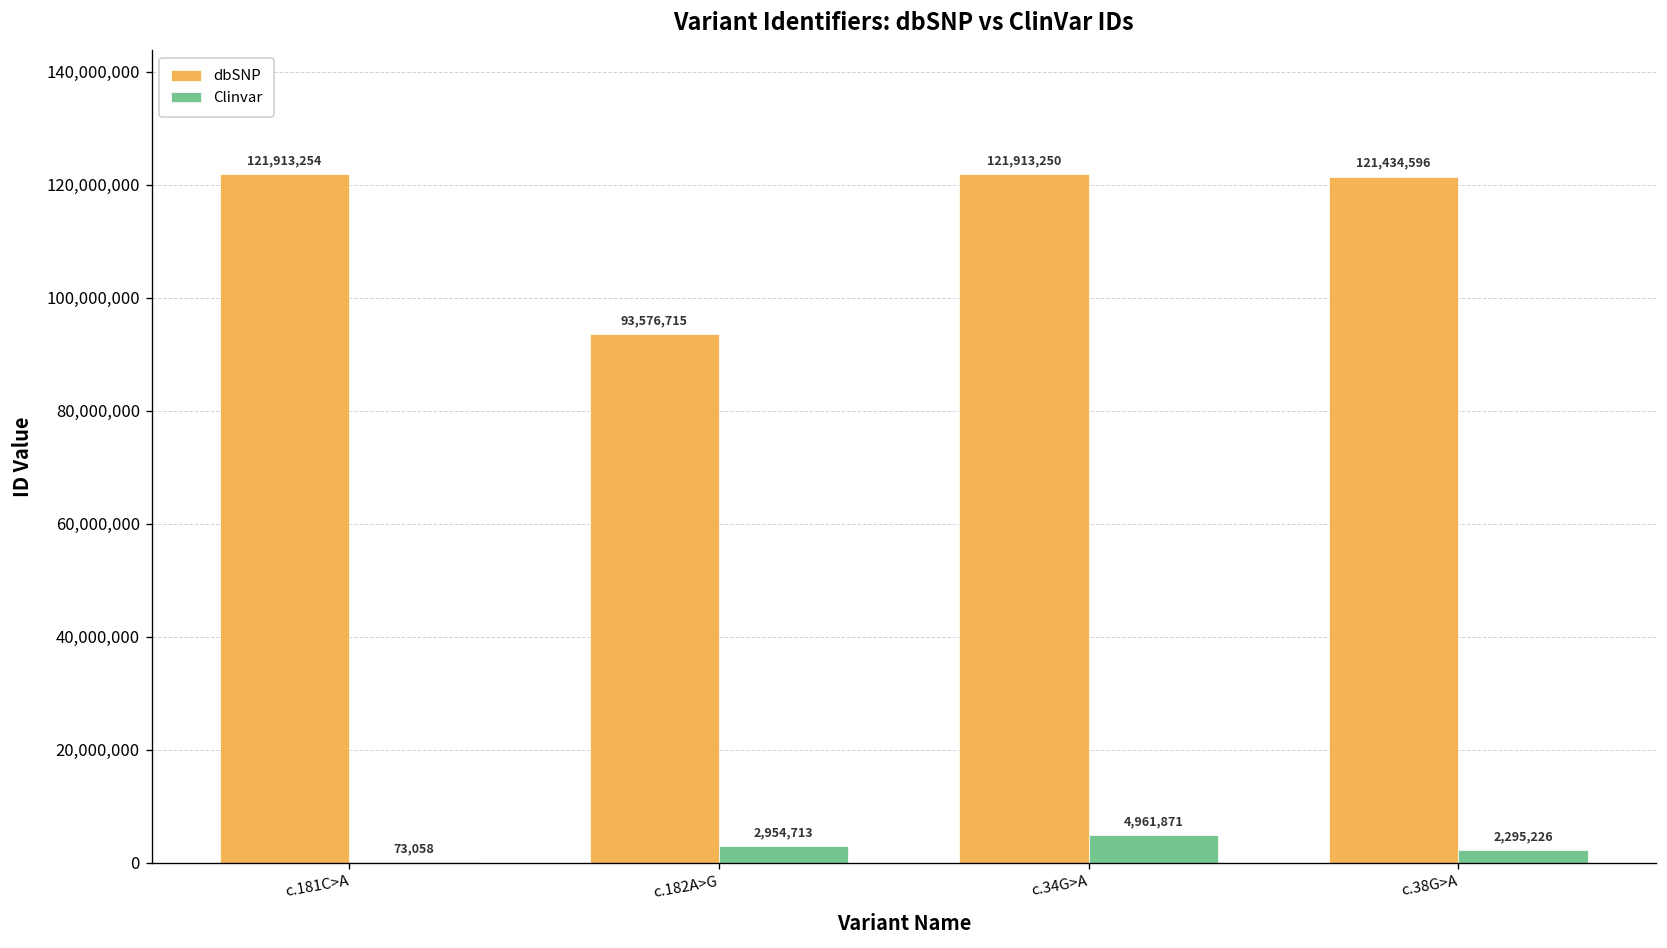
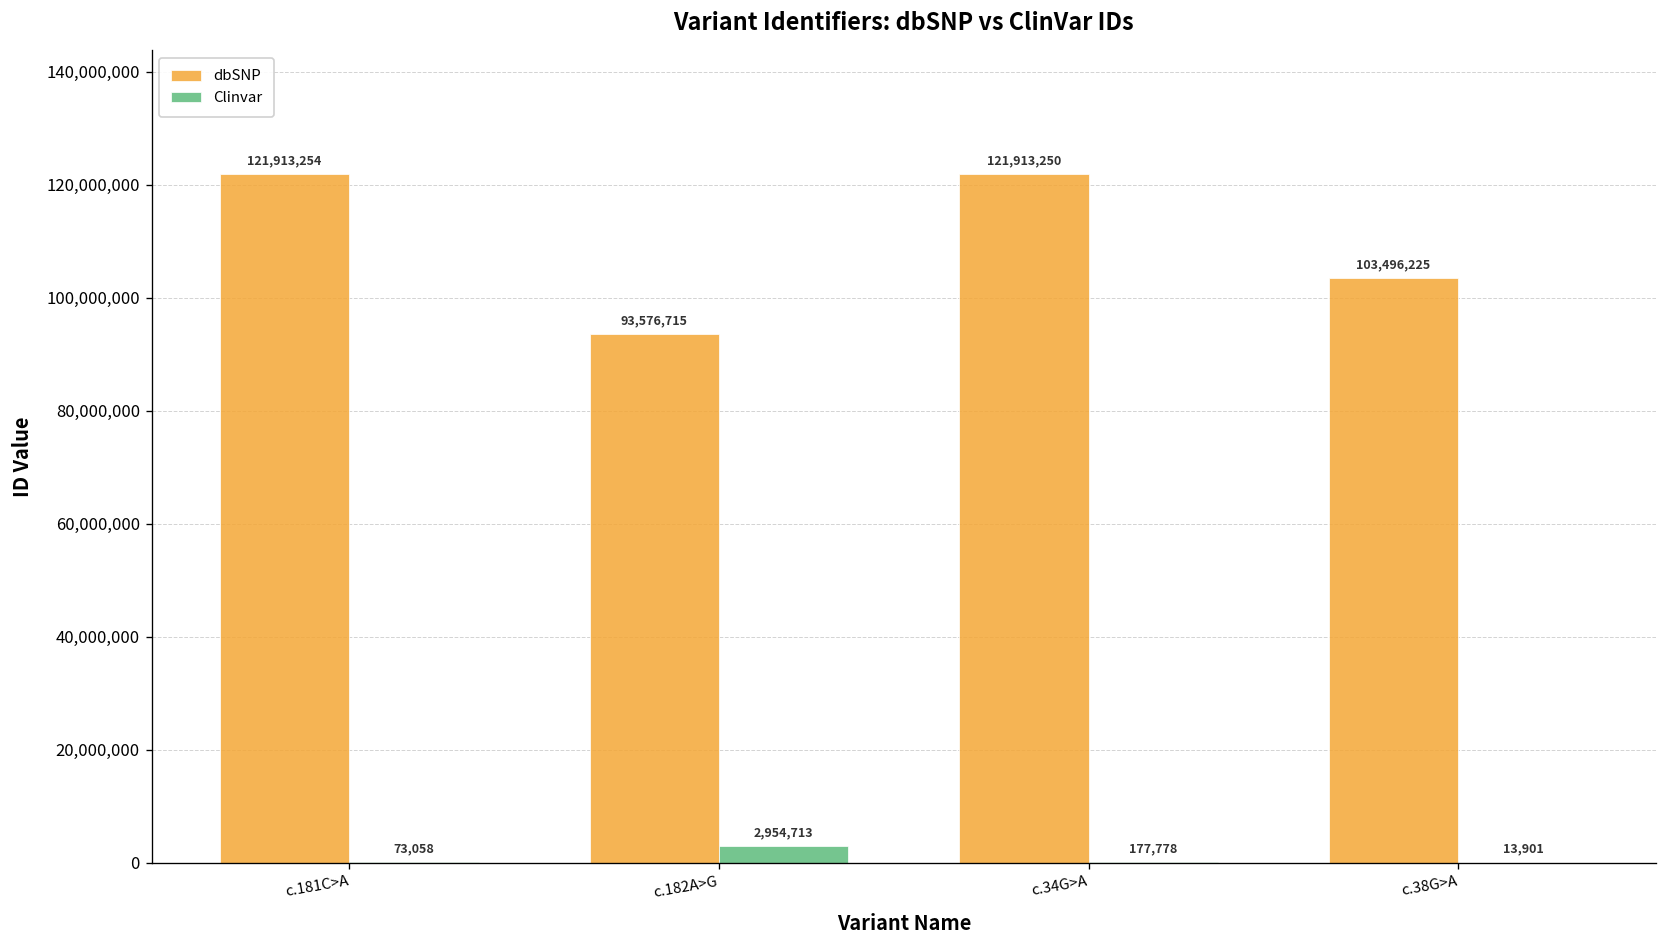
Clinvar, c.34G>A: 4,961,871 -> 177,778
dbSNP, c.38G>A: 121,434,596 -> 103,496,225
Clinvar, c.38G>A: 2,295,226 -> 13,901
